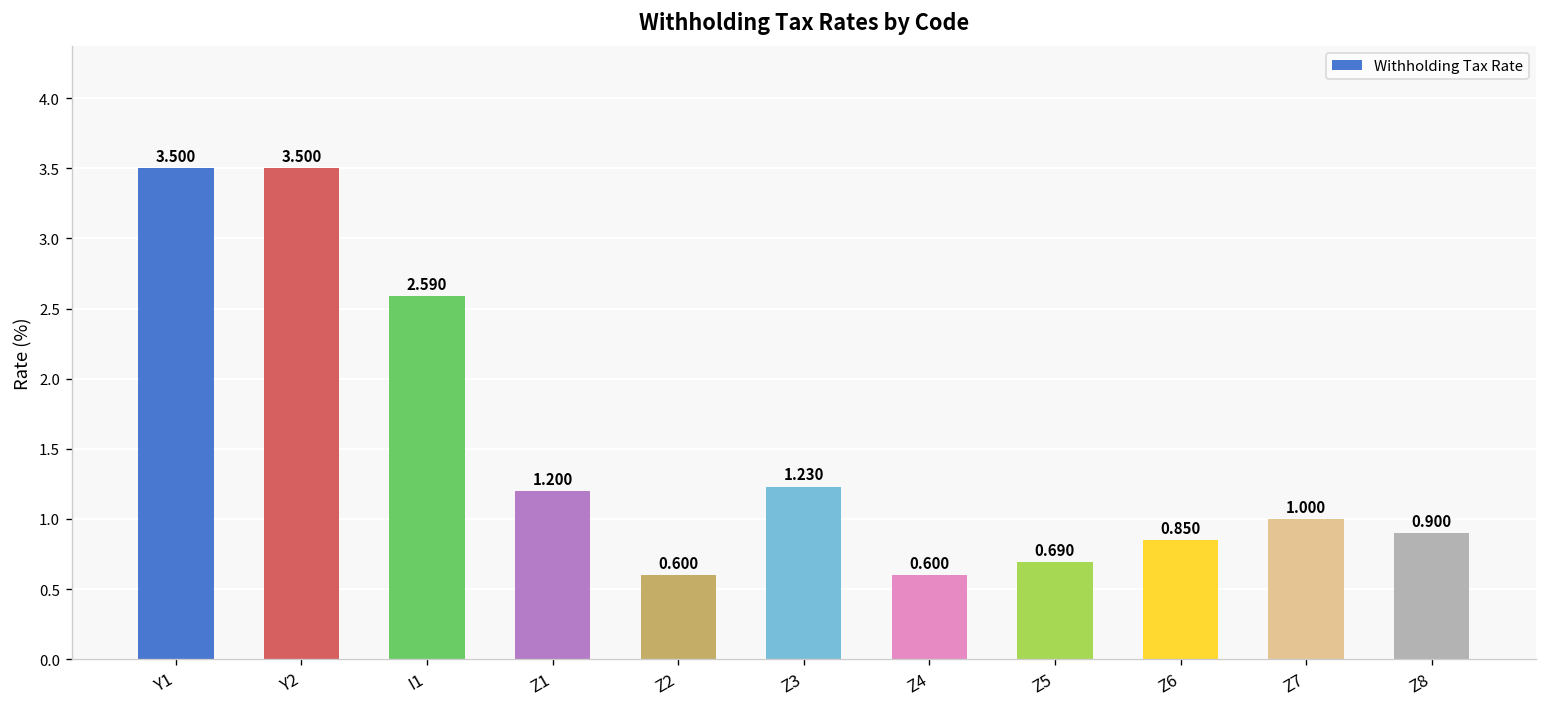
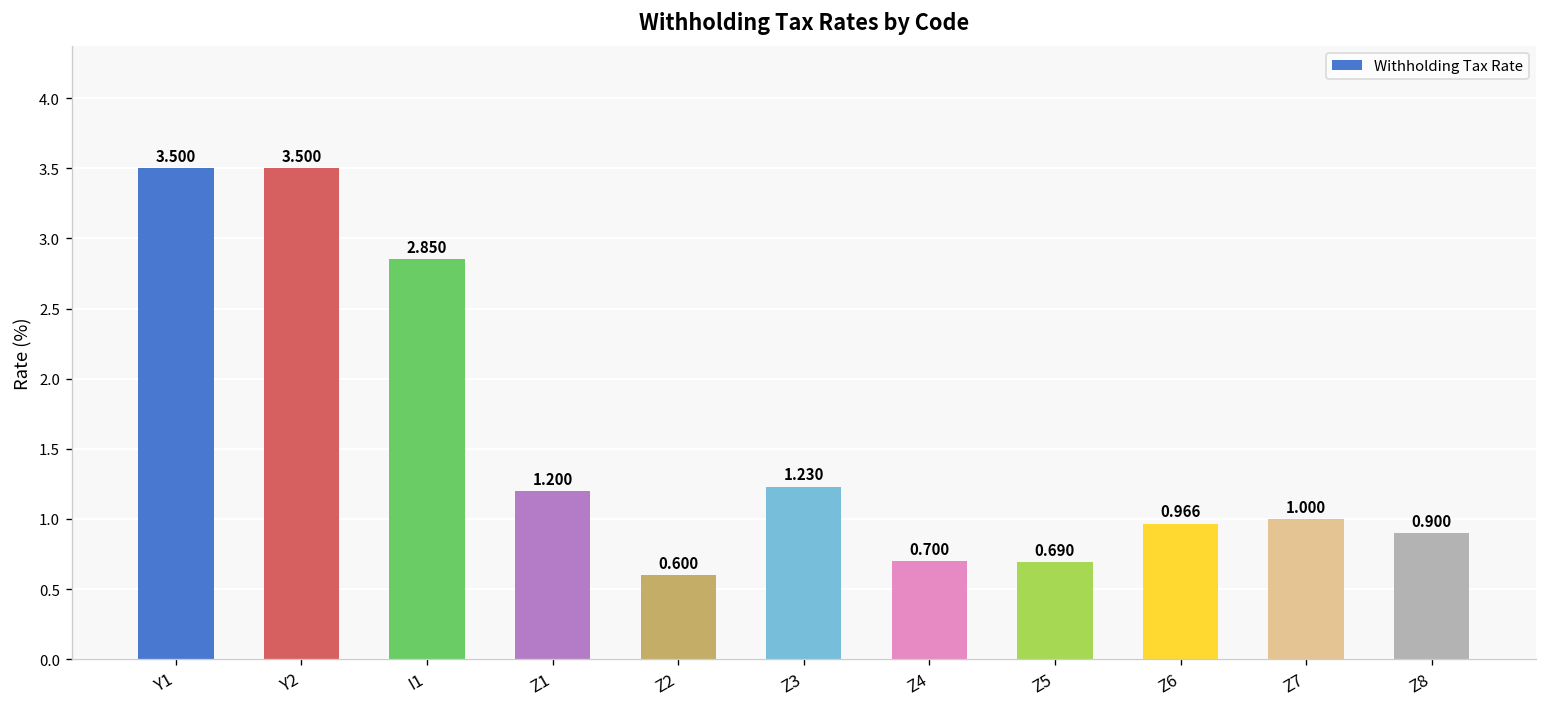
I1: 2.590 -> 2.850
Z4: 0.600 -> 0.700
Z6: 0.850 -> 0.966
